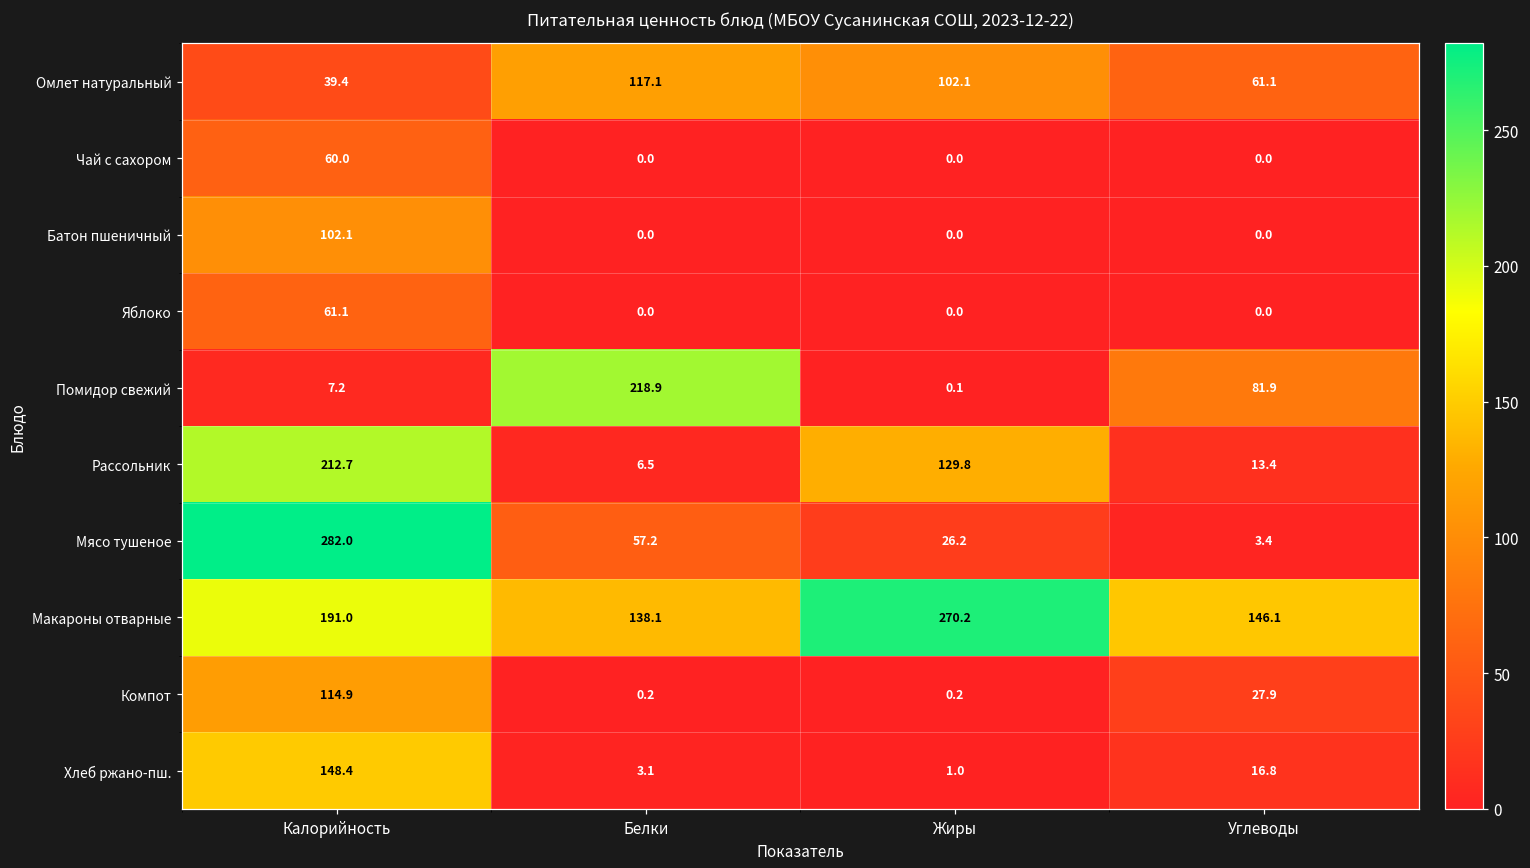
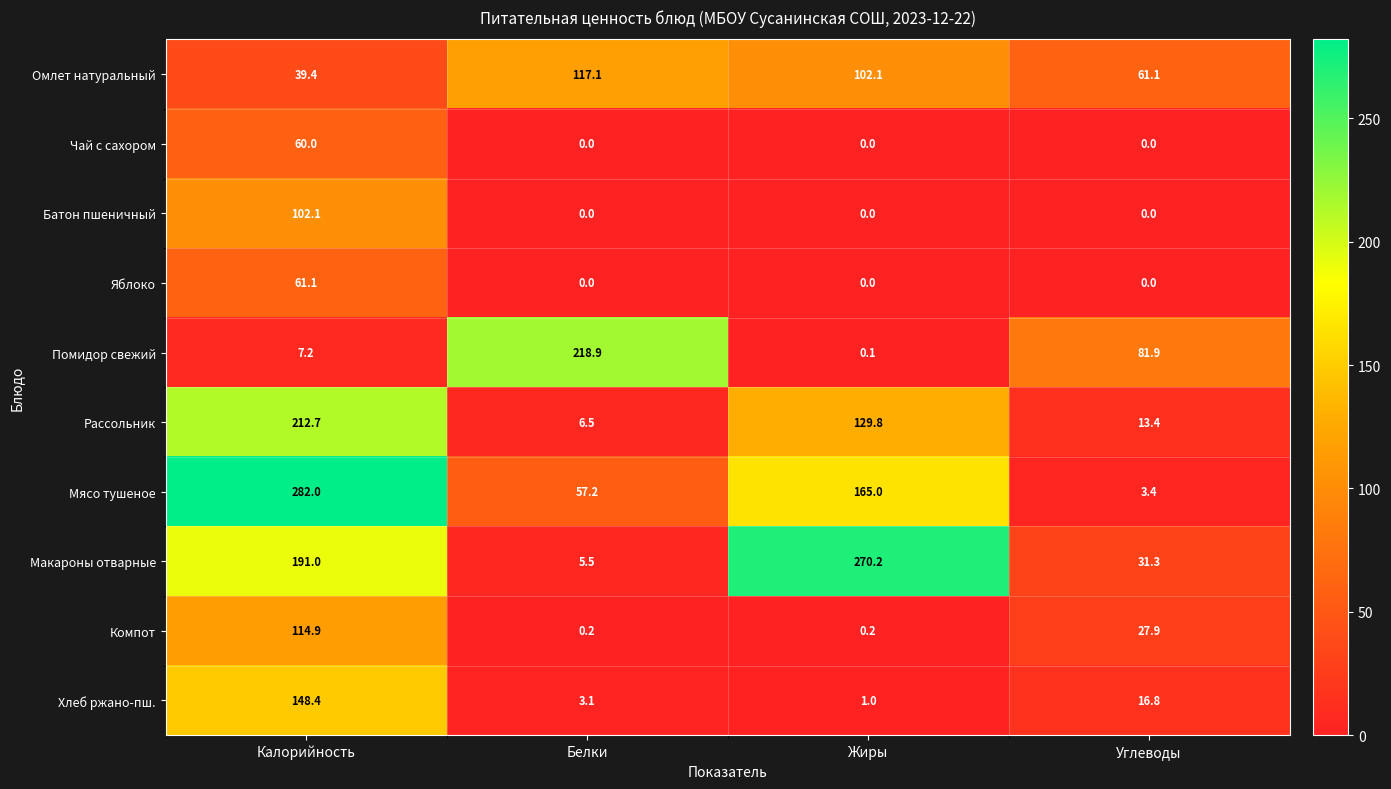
Мясо тушеное, Жиры: 26.2 -> 165.0
Макароны отварные, Белки: 138.1 -> 5.5
Макароны отварные, Углеводы: 146.1 -> 31.3
